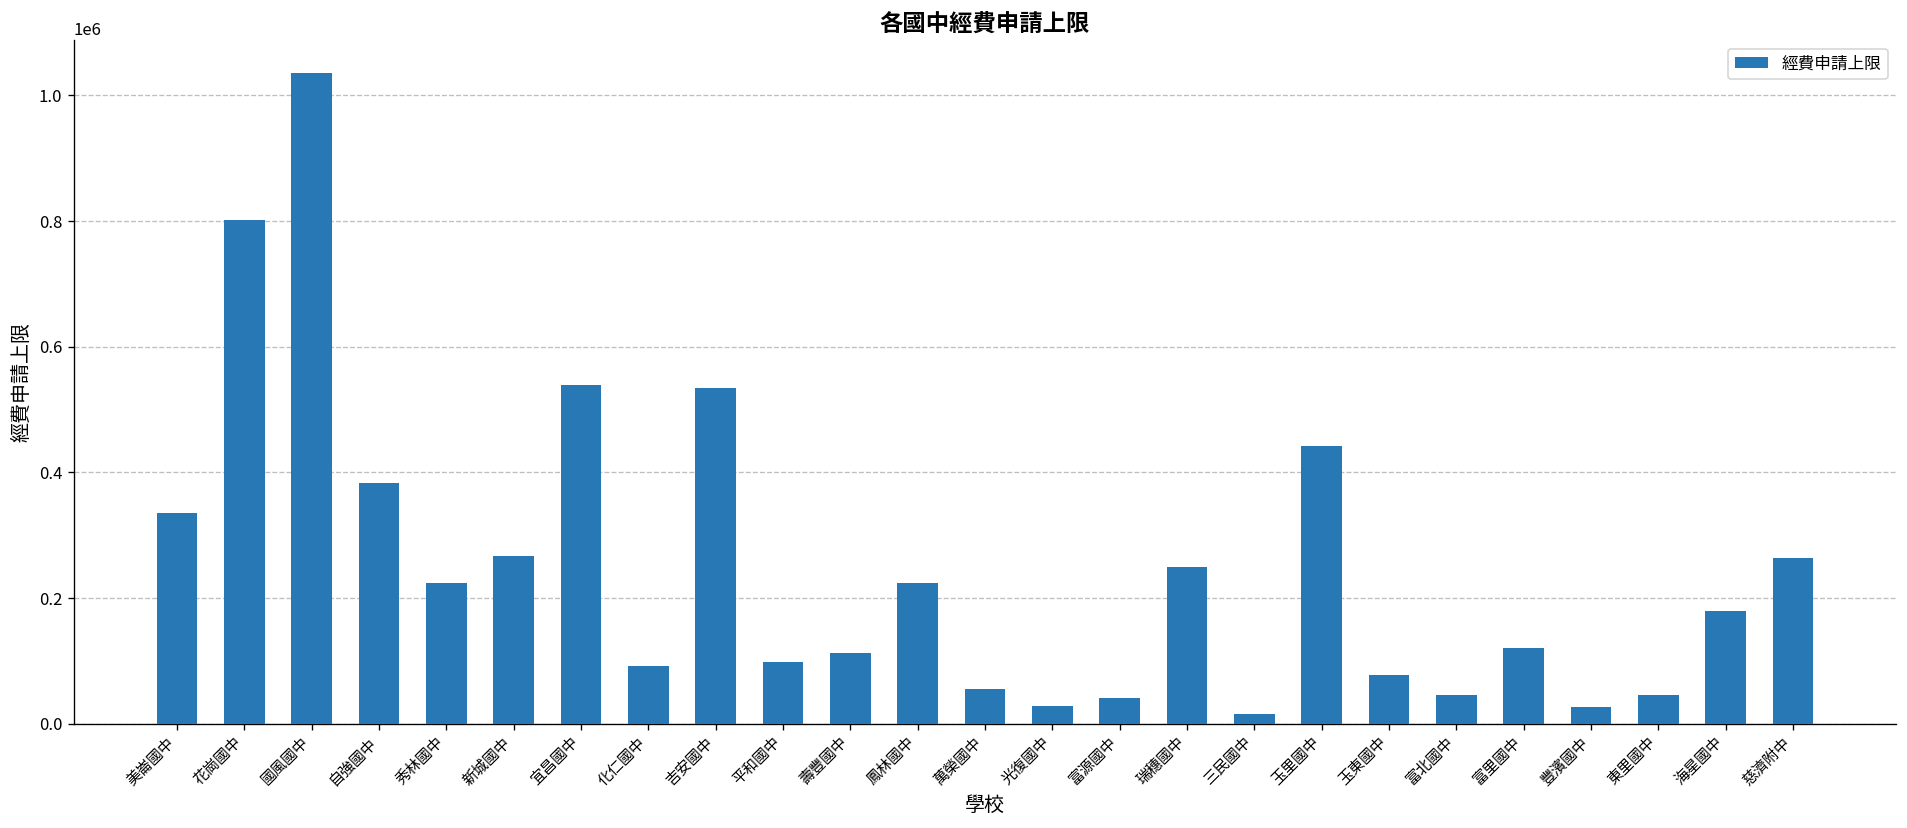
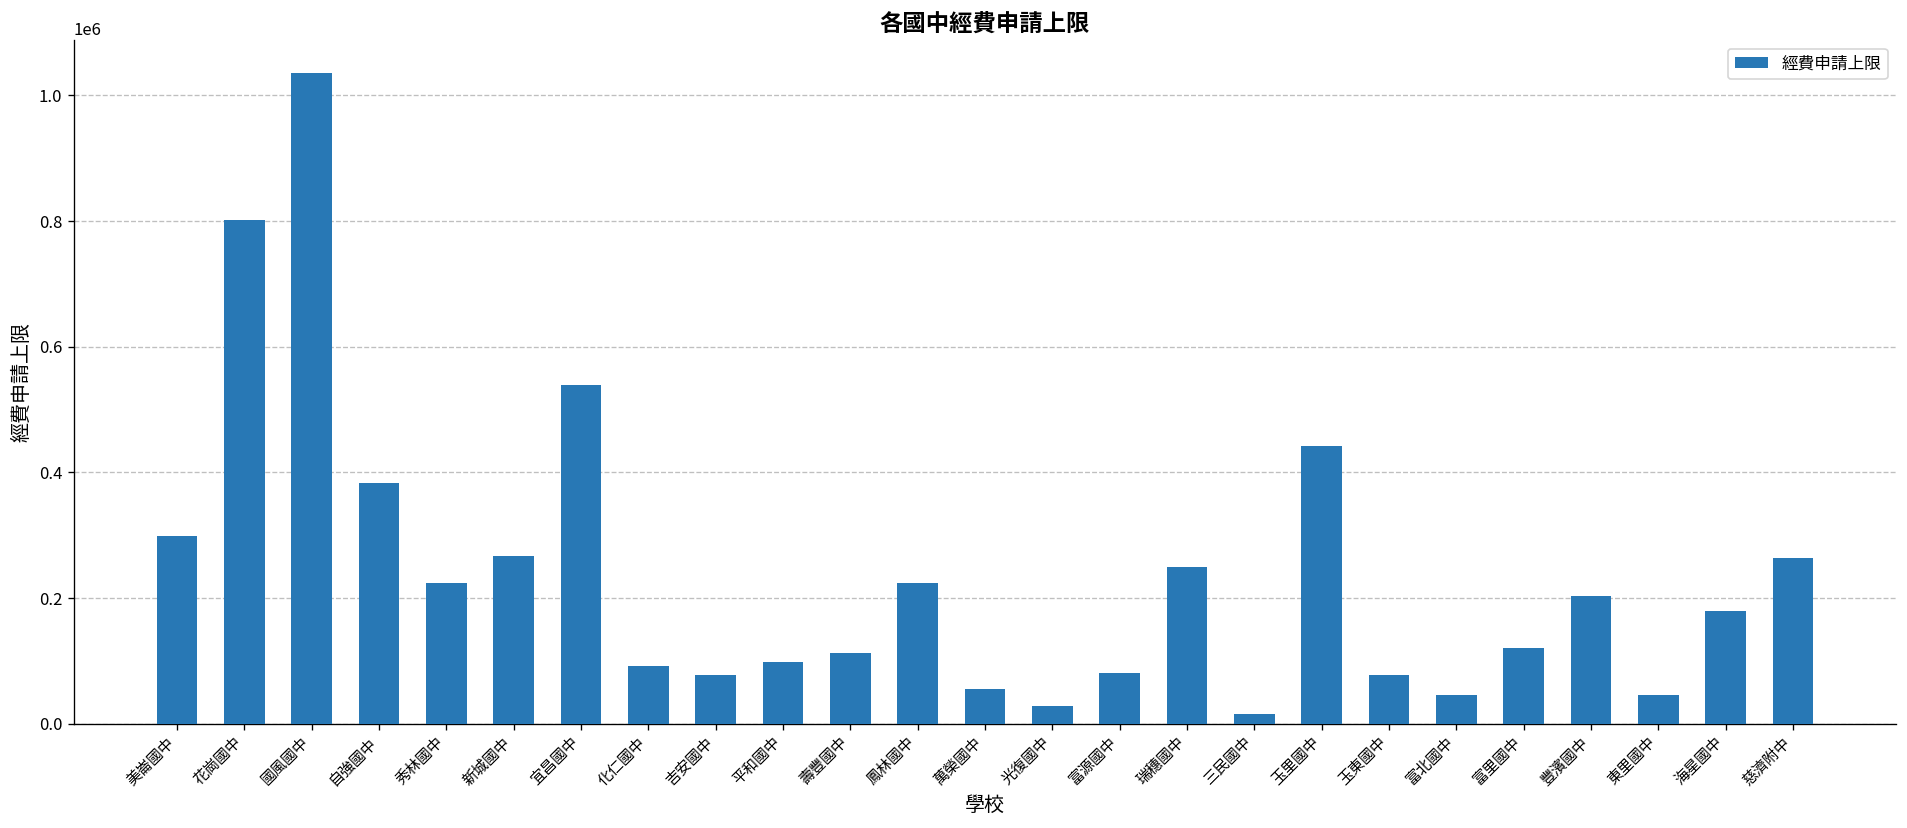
美崙國中: 340000 -> 300000
吉安國中: 530000 -> 80000
富源國中: 40000 -> 80000
豐濱國中: 30000 -> 200000
